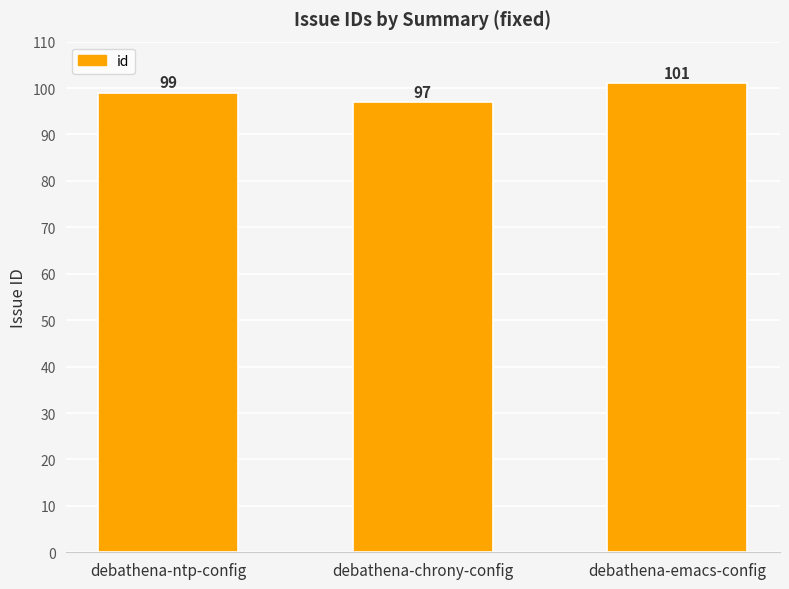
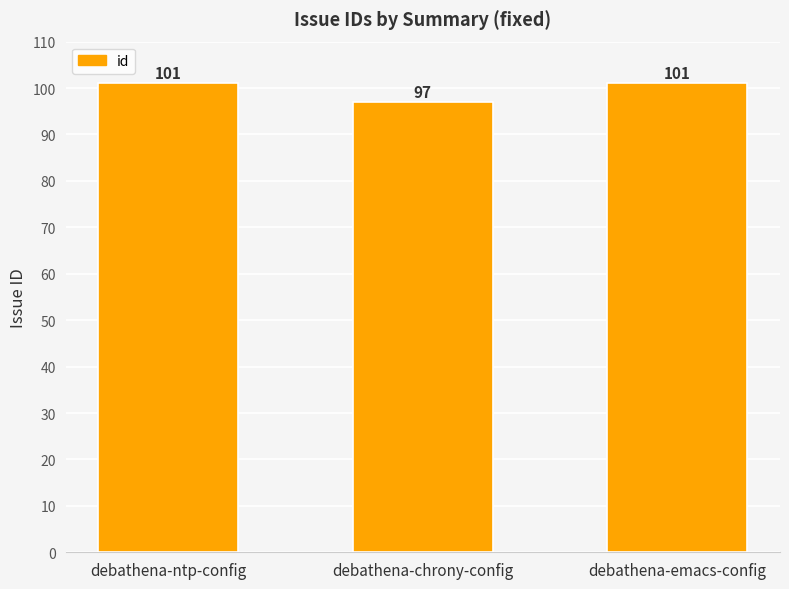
debathena-ntp-config: 99 -> 101
